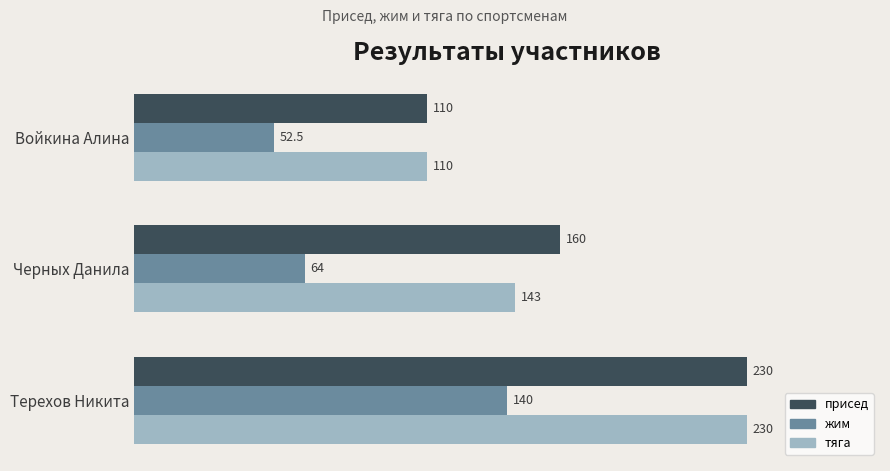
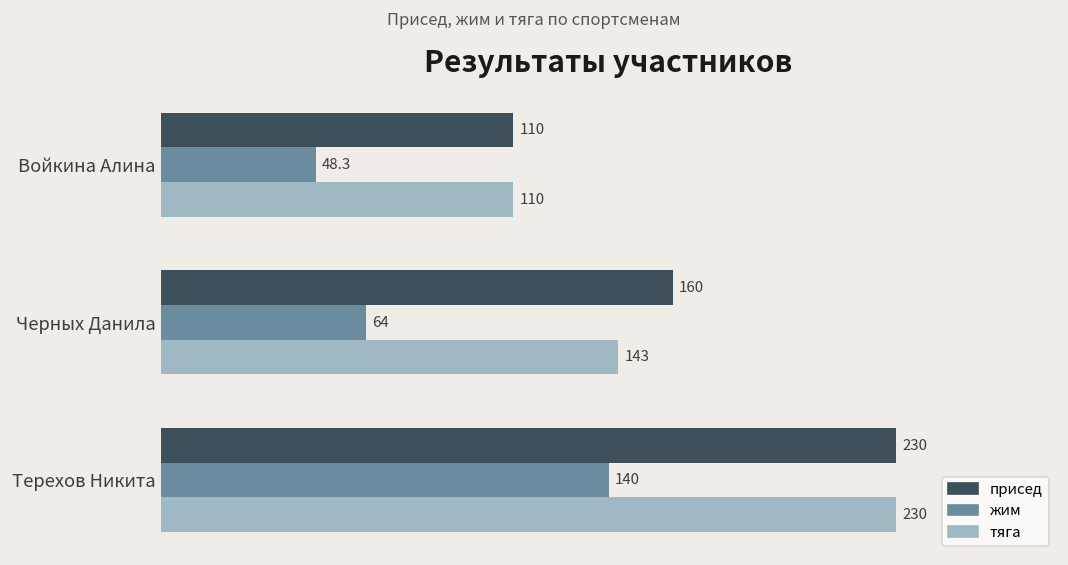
жим, Войкина Алина: 52.5 -> 48.3
